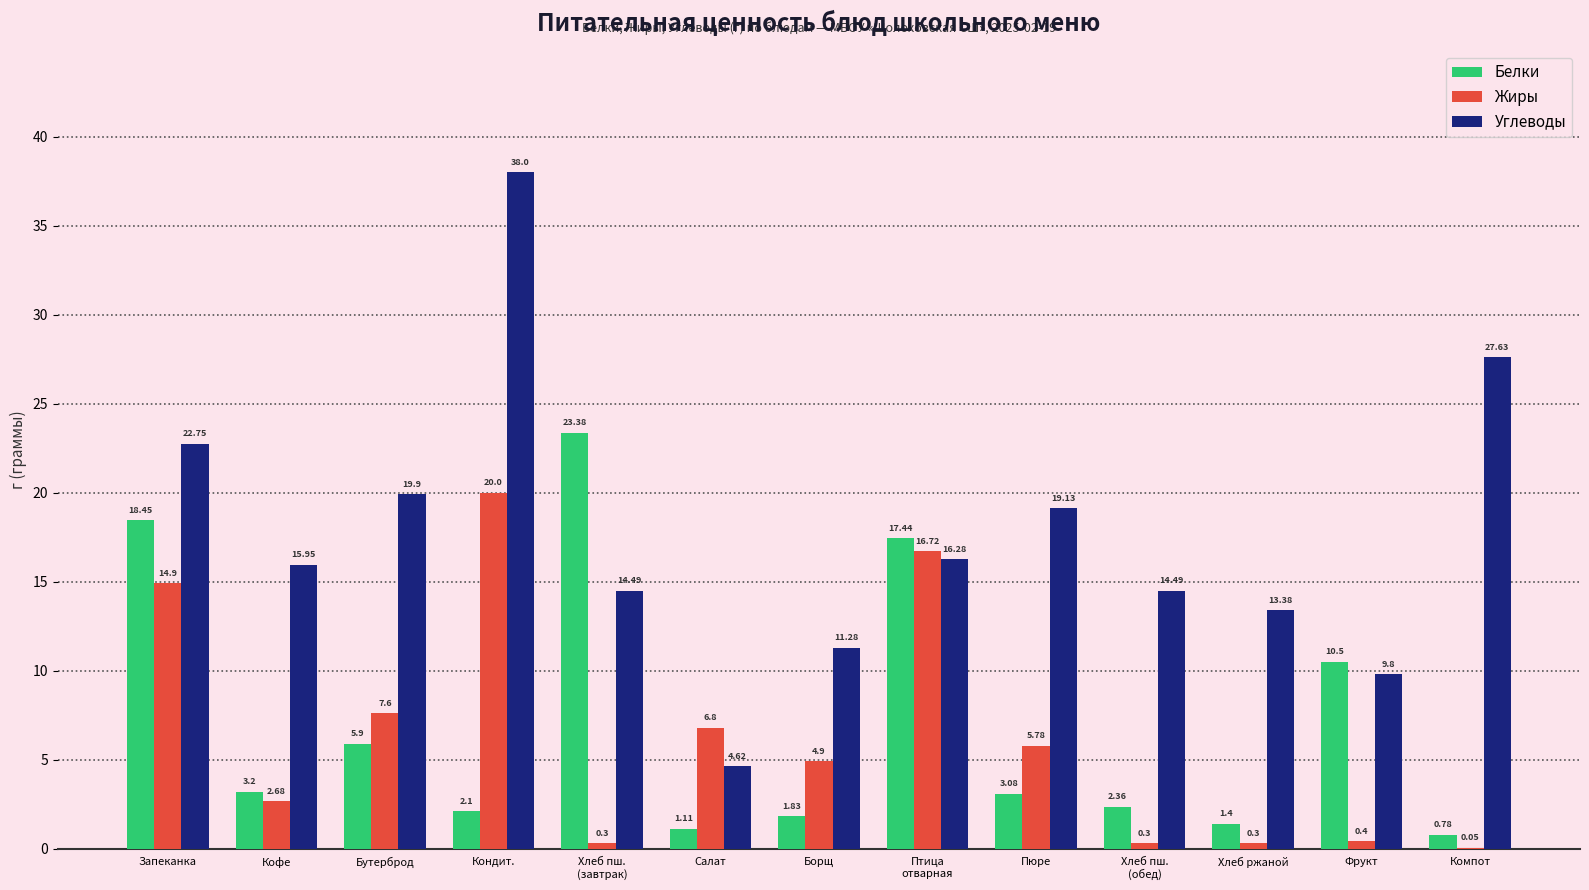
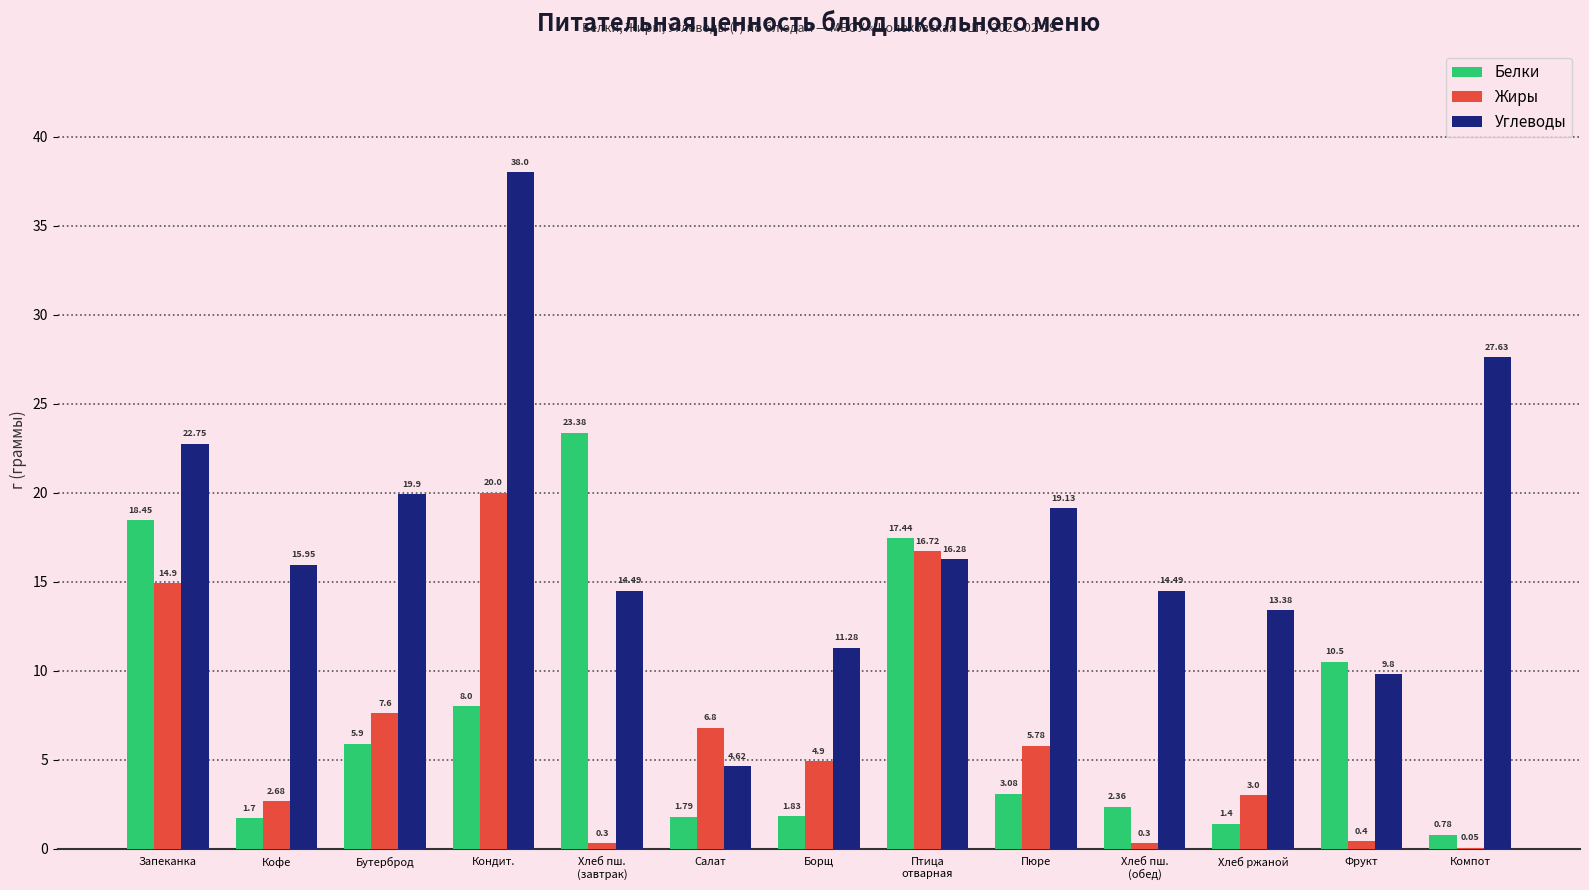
Белки, Кофе: 3.2 -> 1.7
Белки, Кондит.: 2.1 -> 8.0
Белки, Салат: 1.11 -> 1.79
Жиры, Хлеб ржаной: 0.3 -> 3.0
